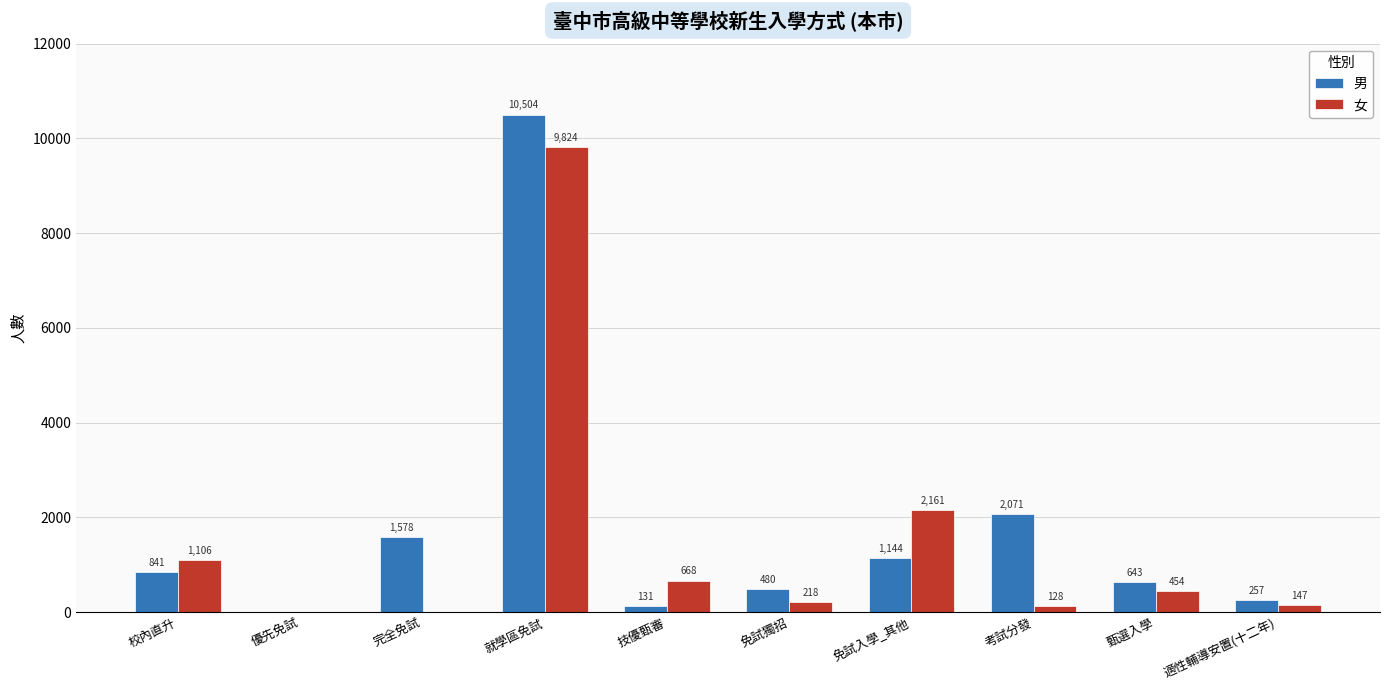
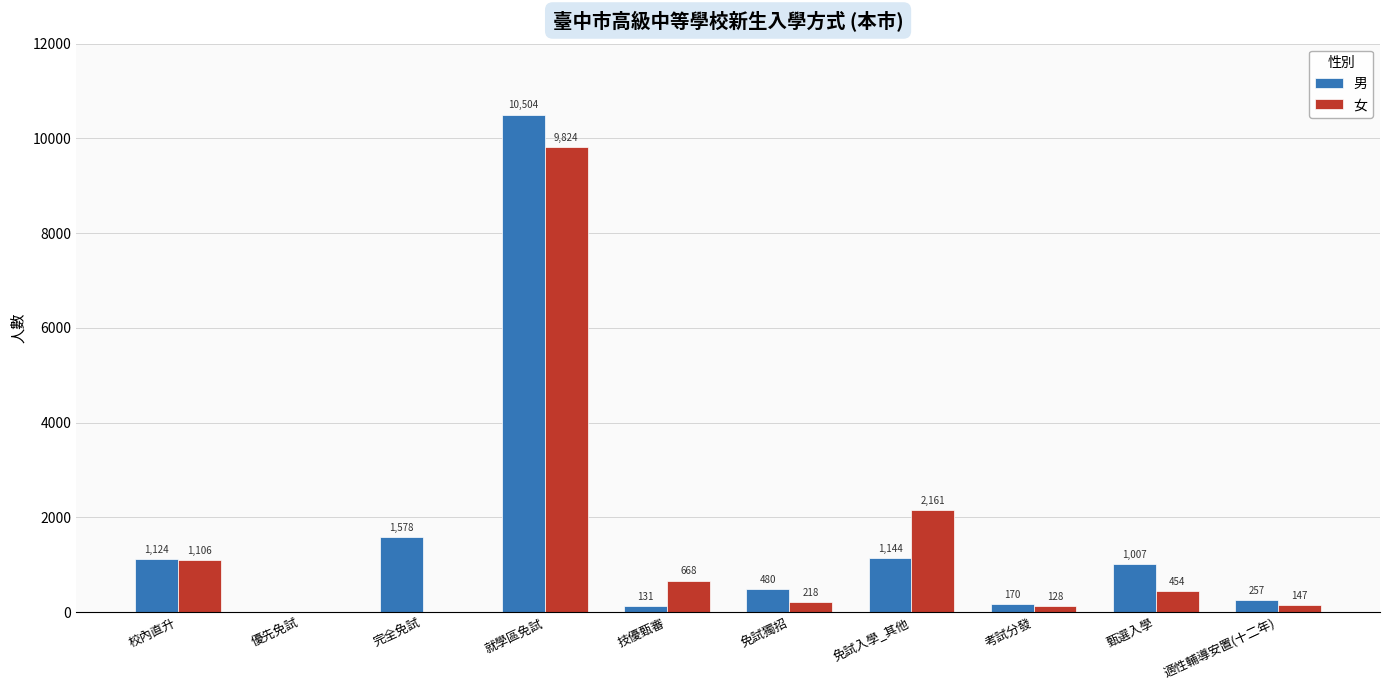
男, 校內直升: 841 -> 1,124
男, 考試分發: 2,071 -> 170
男, 甄選入學: 643 -> 1,007
